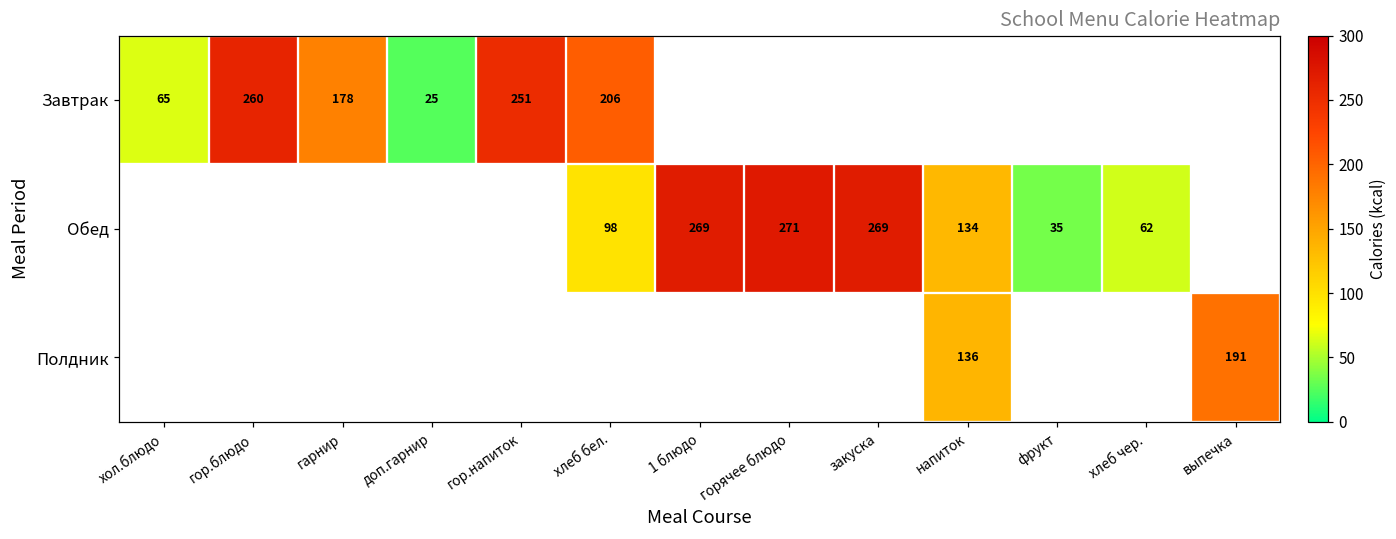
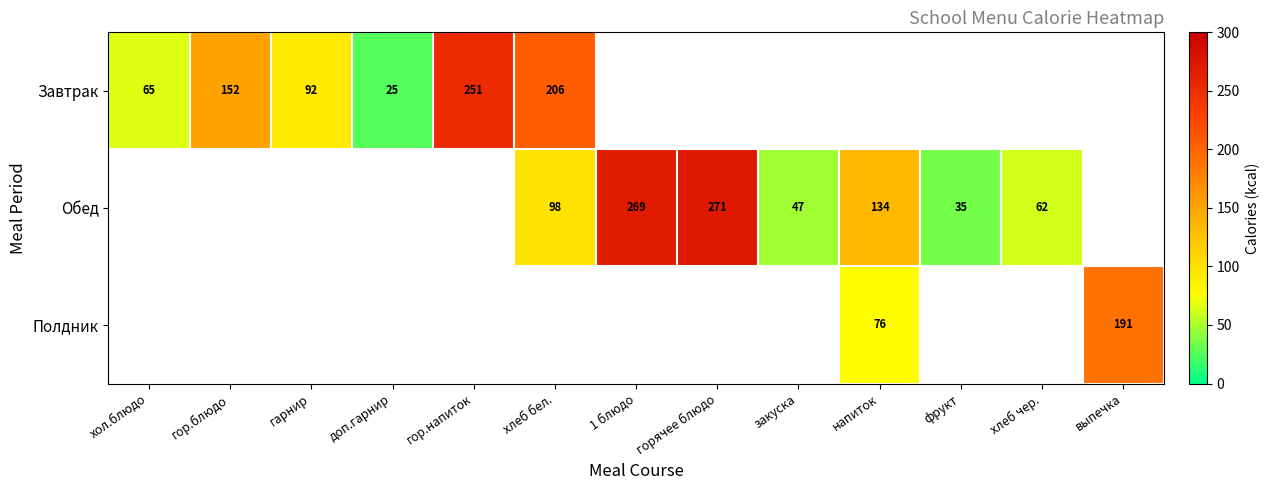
Завтрак, гор.блюдо: 260 -> 152
Завтрак, гарнир: 178 -> 92
Обед, закуска: 269 -> 47
Полдник, напиток: 136 -> 76
